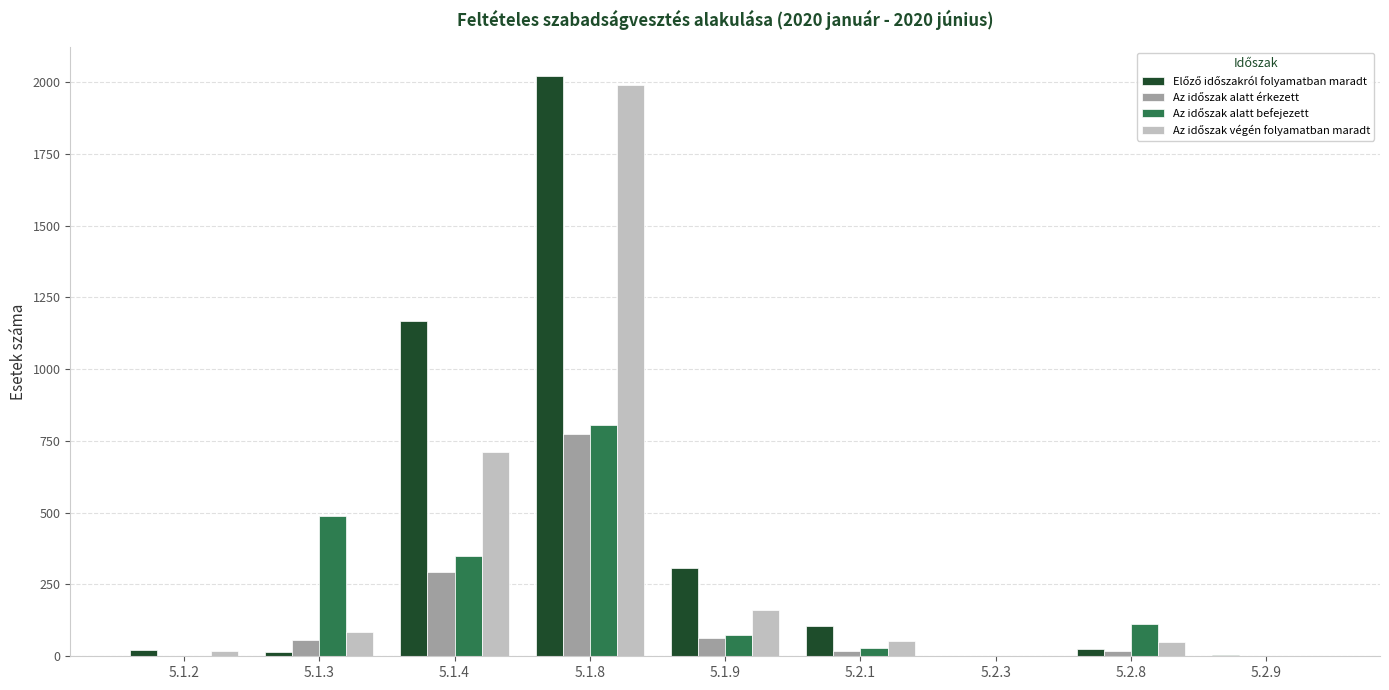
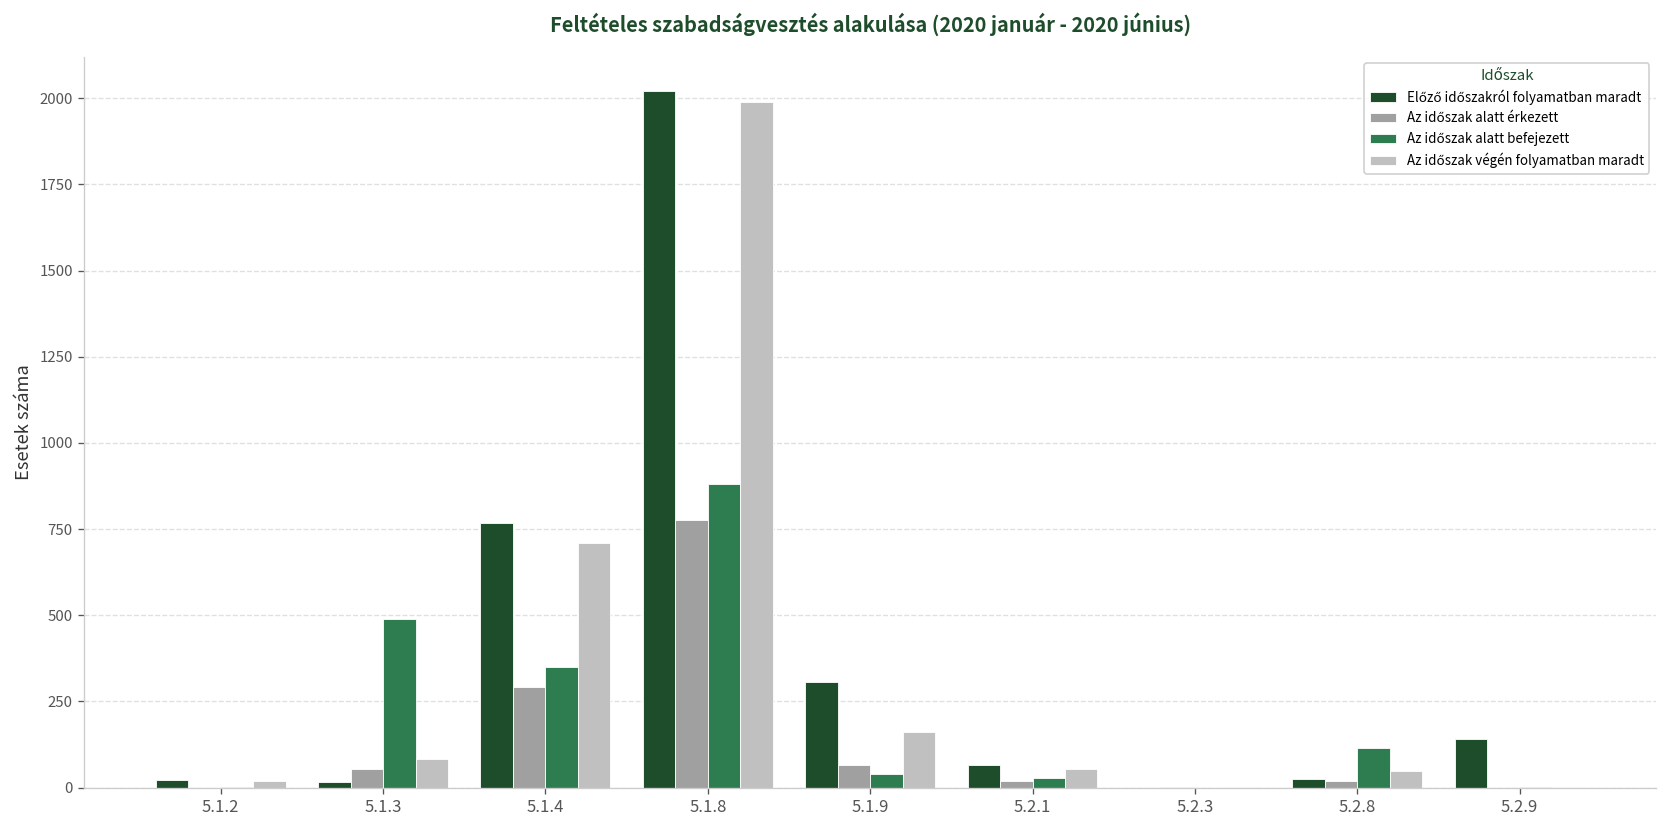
Előző időszakról folyamatban maradt, 5.1.4: 1170 -> 770
Az időszak alatt befejezett, 5.1.8: 810 -> 880
Az időszak alatt befejezett, 5.1.9: 70 -> 40
Előző időszakról folyamatban maradt, 5.2.1: 110 -> 60
Előző időszakról folyamatban maradt, 5.2.9: 0 -> 140
